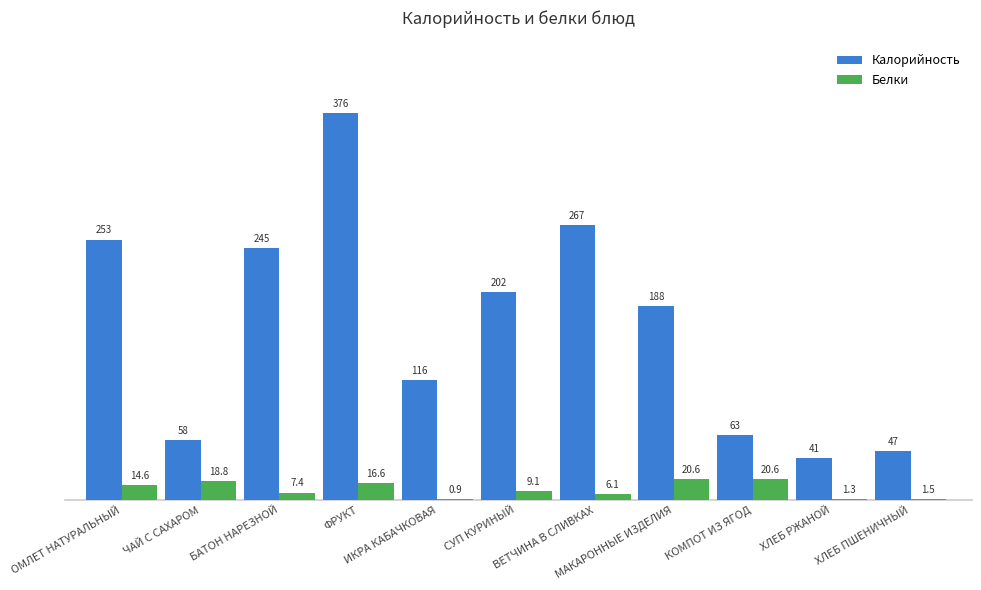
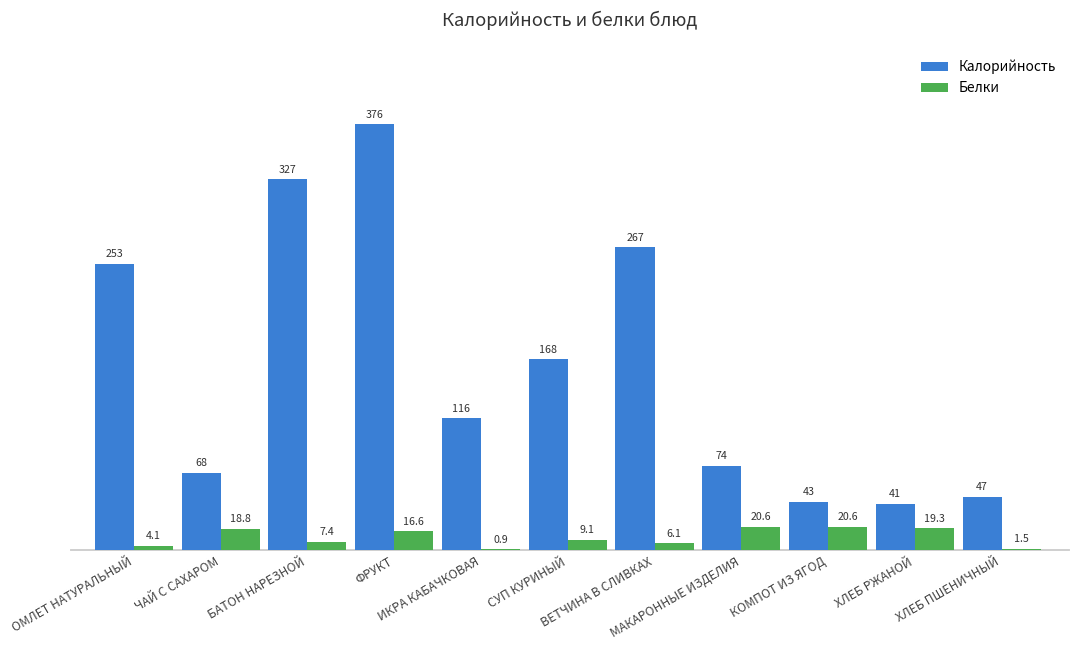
Белки, ОМЛЕТ НАТУРАЛЬНЫЙ: 14.6 -> 4.1
Калорийность, ЧАЙ С САХАРОМ: 58 -> 68
Калорийность, БАТОН НАРЕЗНОЙ: 245 -> 327
Калорийность, СУП КУРИНЫЙ: 202 -> 168
Калорийность, МАКАРОННЫЕ ИЗДЕЛИЯ: 188 -> 74
Калорийность, КОМПОТ ИЗ ЯГОД: 63 -> 43
Белки, ХЛЕБ РЖАНОЙ: 1.3 -> 19.3
